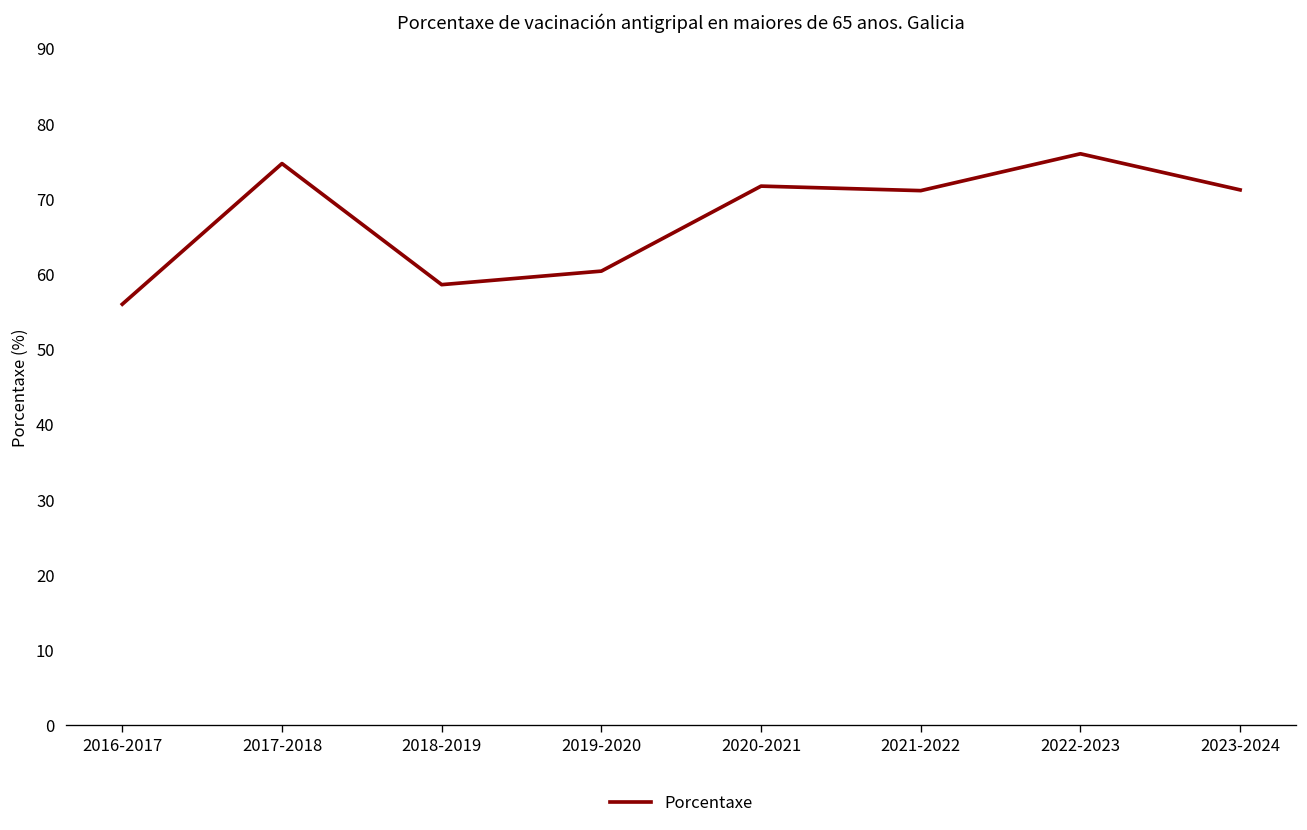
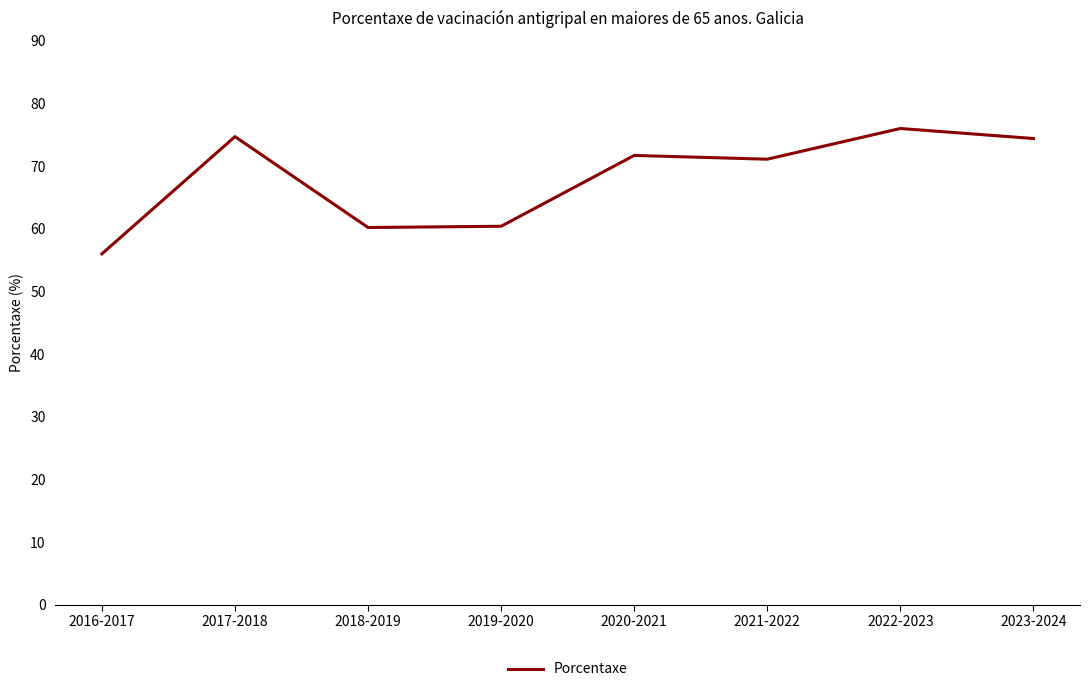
2018-2019: 59 -> 60
2023-2024: 71 -> 74
